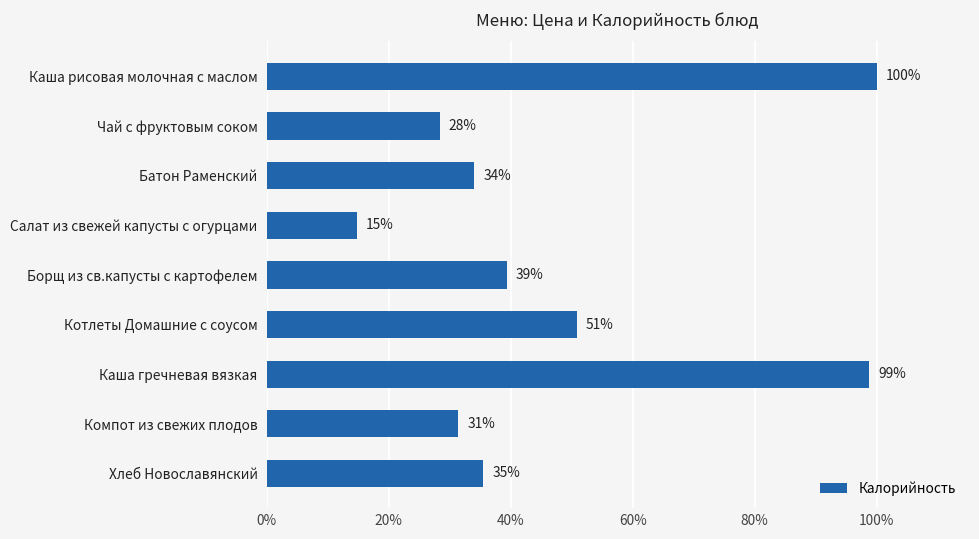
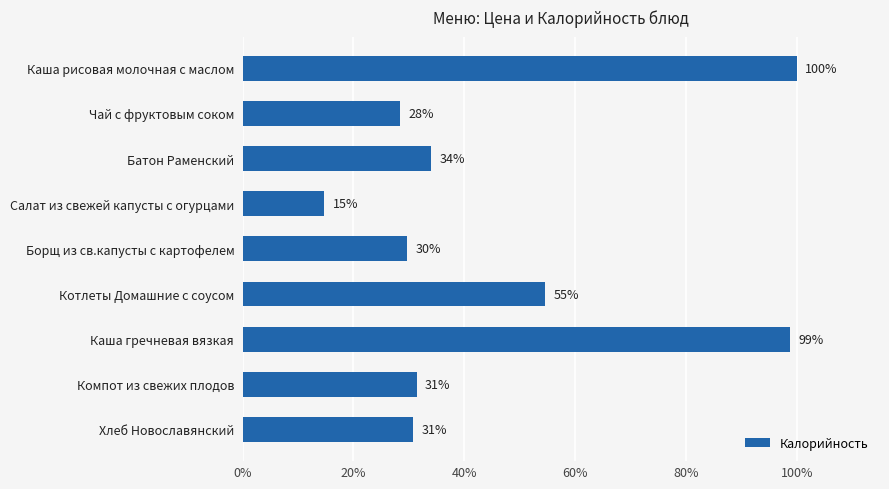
Борщ из св.капусты с картофелем: 39% -> 30%
Котлеты Домашние с соусом: 51% -> 55%
Хлеб Новославянский: 35% -> 31%
